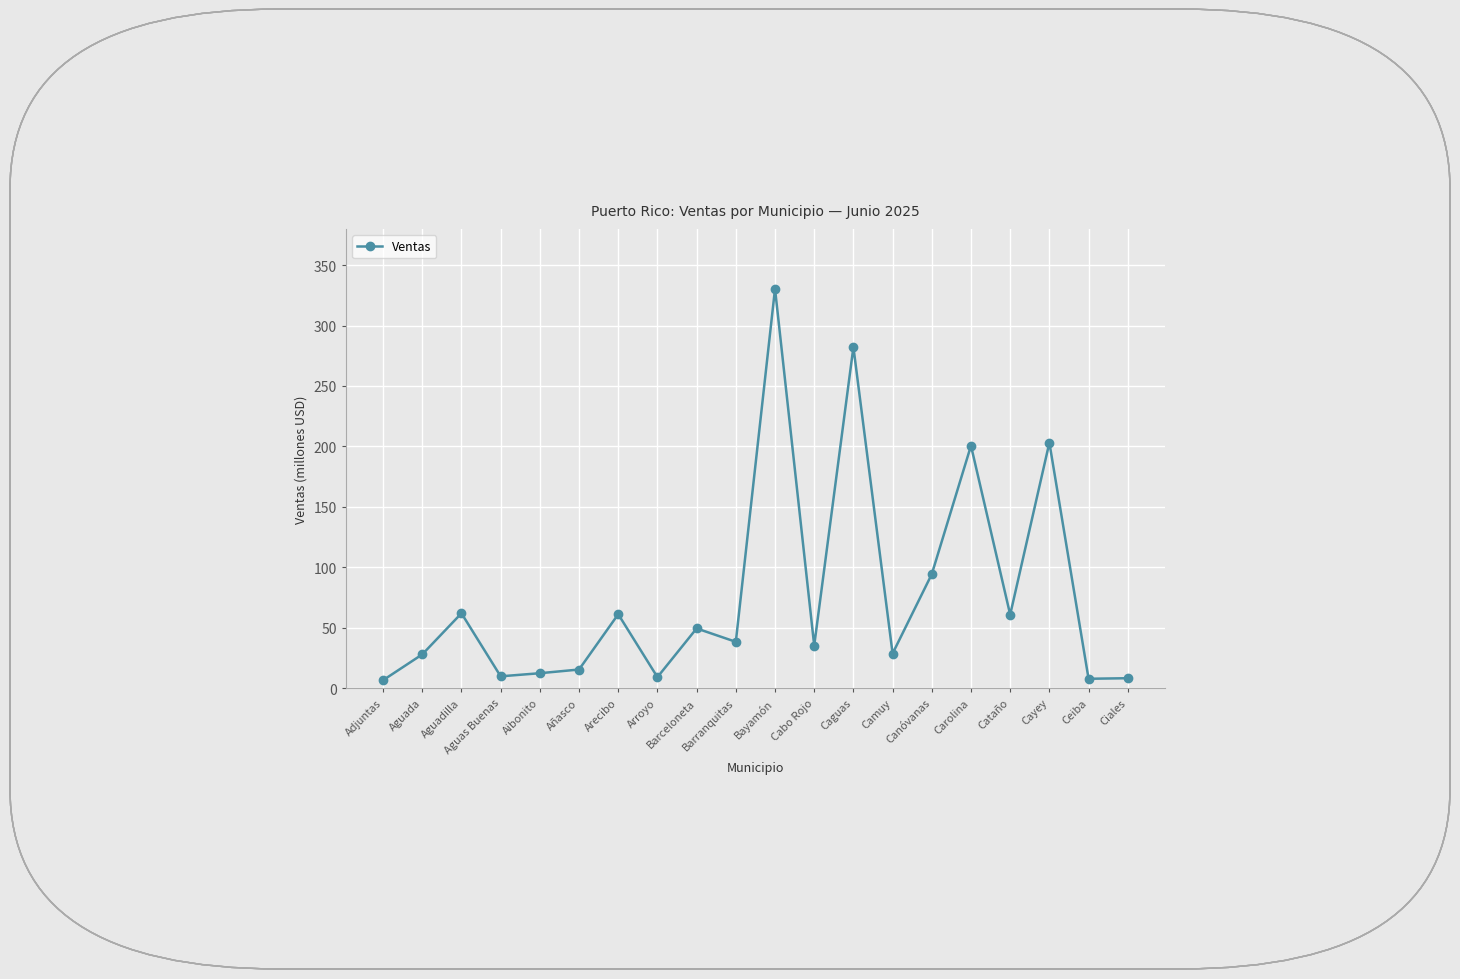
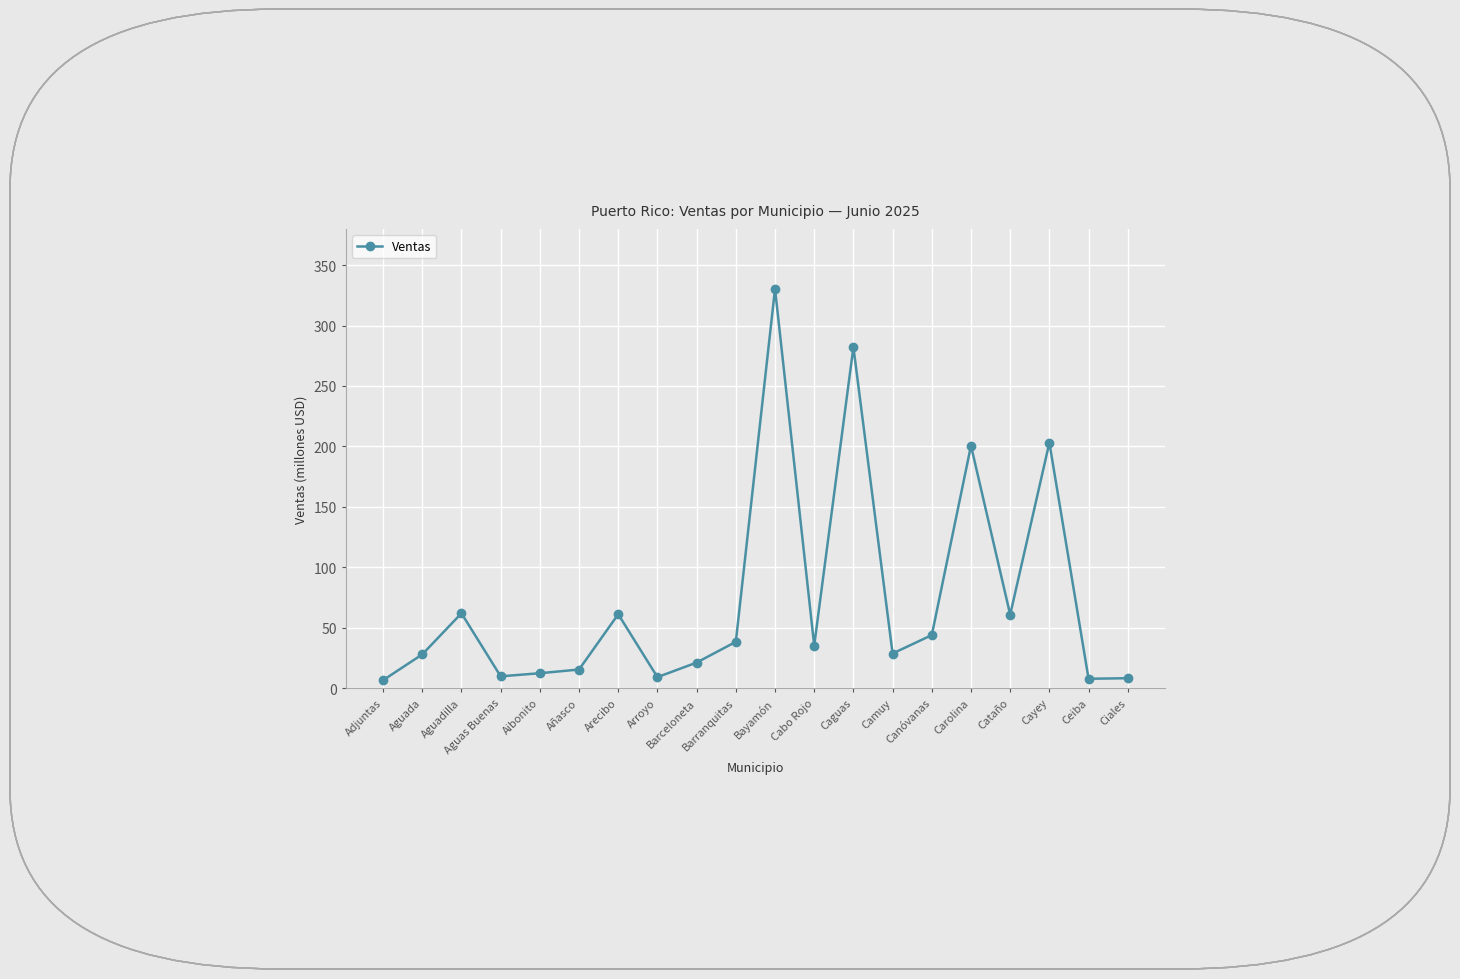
Barceloneta: 50 -> 21
Canóvanas: 94 -> 44
